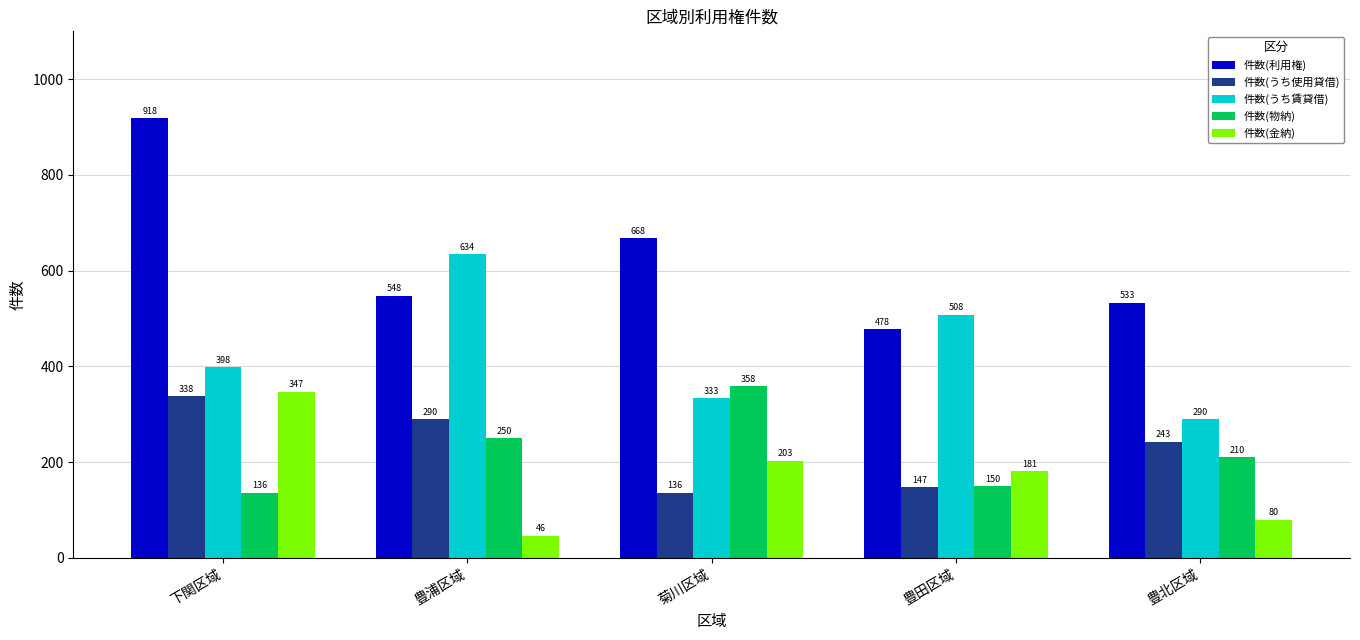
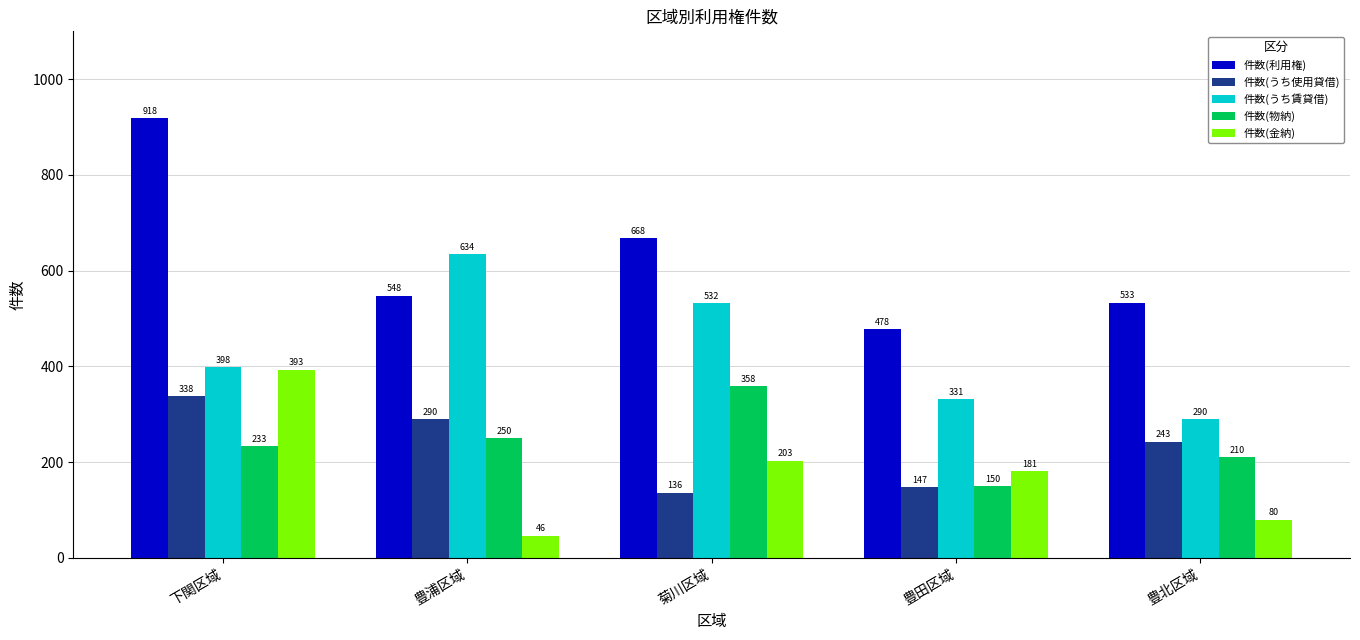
件数(物納), 下関区域: 136 -> 233
件数(金納), 下関区域: 347 -> 393
件数(うち賃貸借), 菊川区域: 333 -> 532
件数(うち賃貸借), 豊田区域: 508 -> 331
